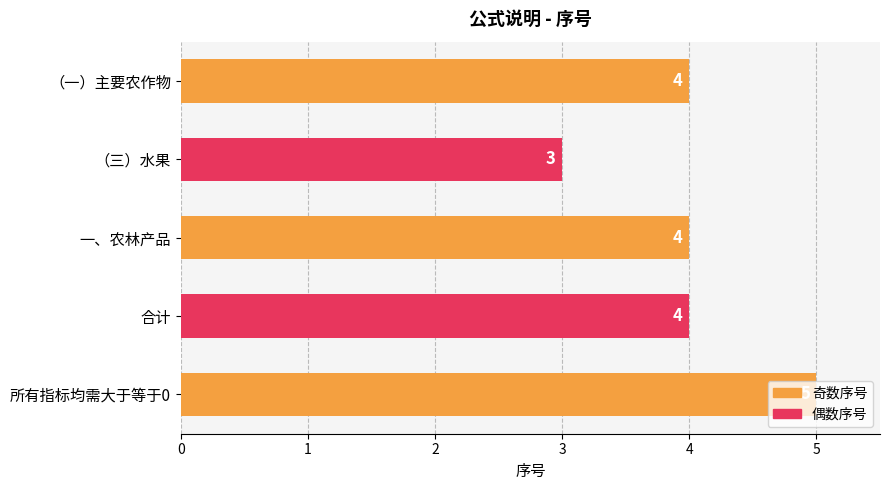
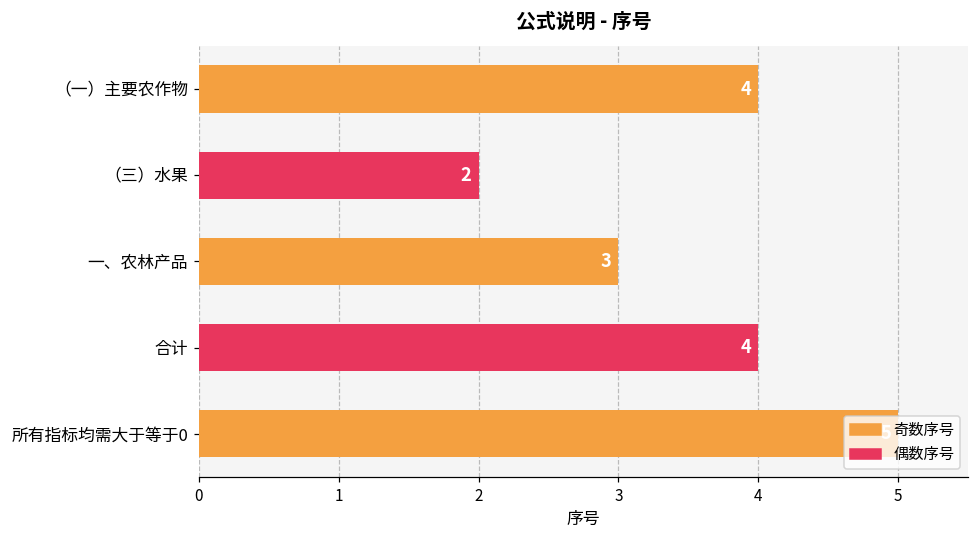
（三）水果: 3 -> 2
一、农林产品: 4 -> 3
